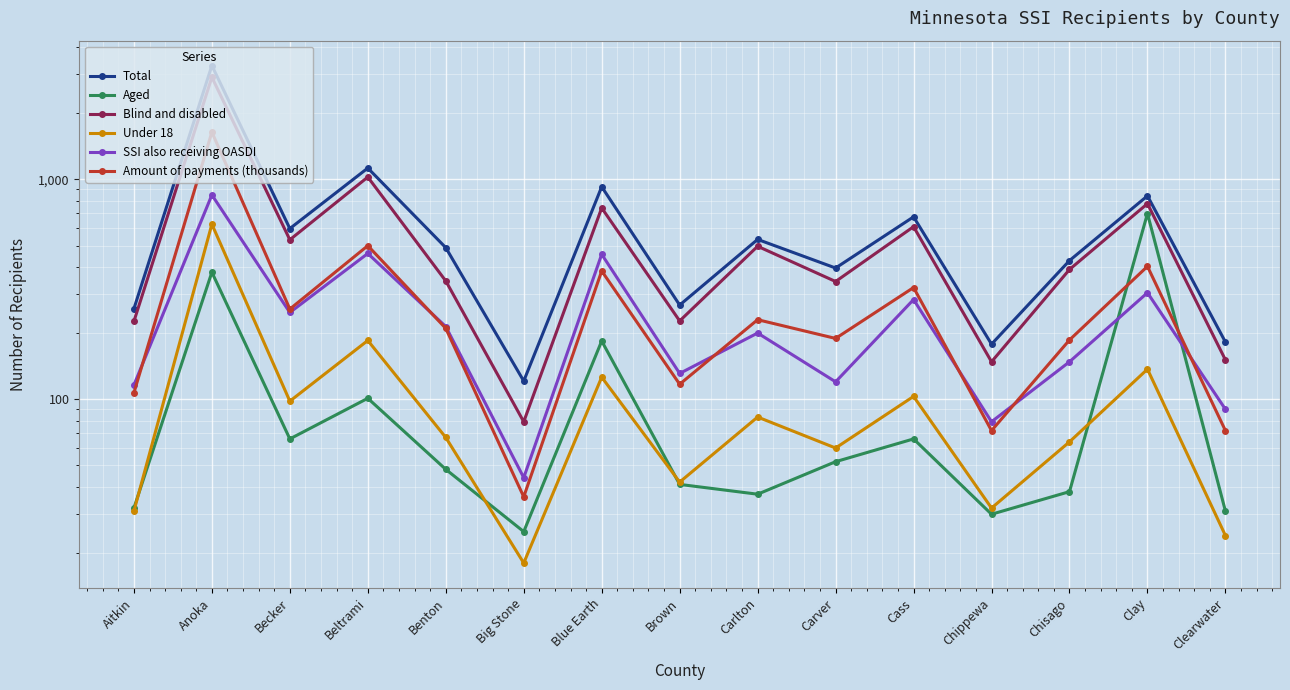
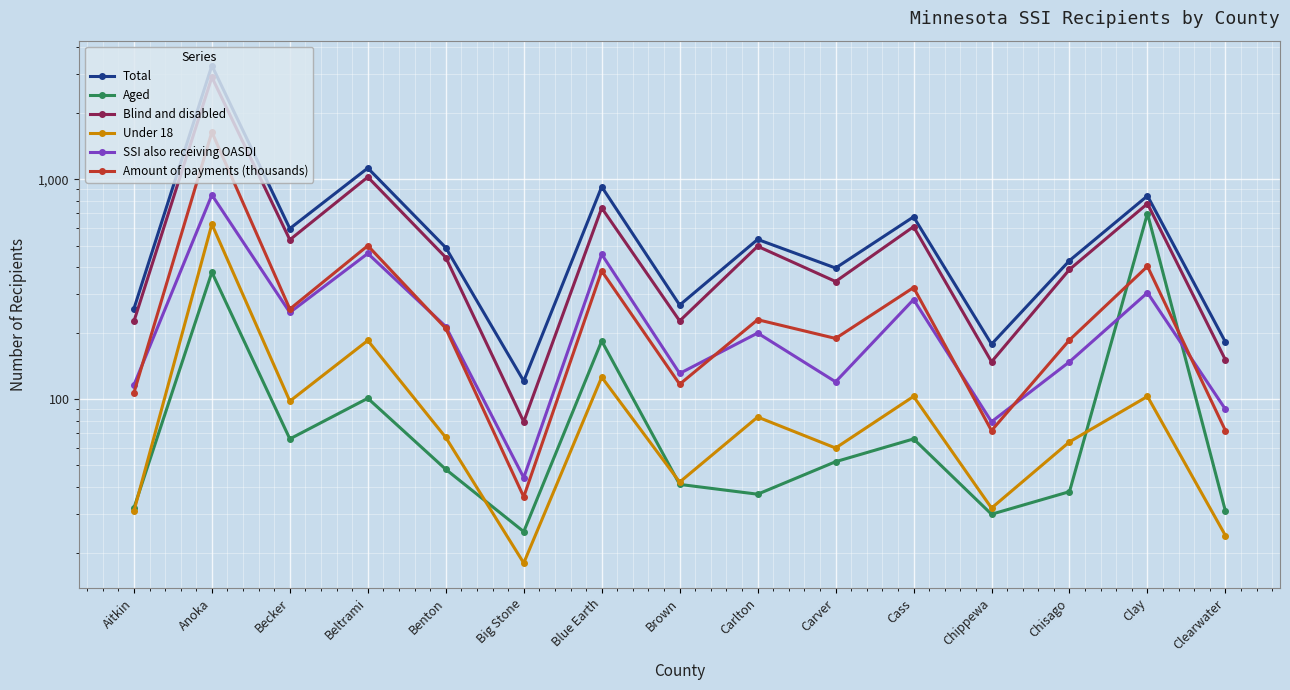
Blind and disabled, Benton: 350 -> 440
Under 18, Clay: 140 -> 100
